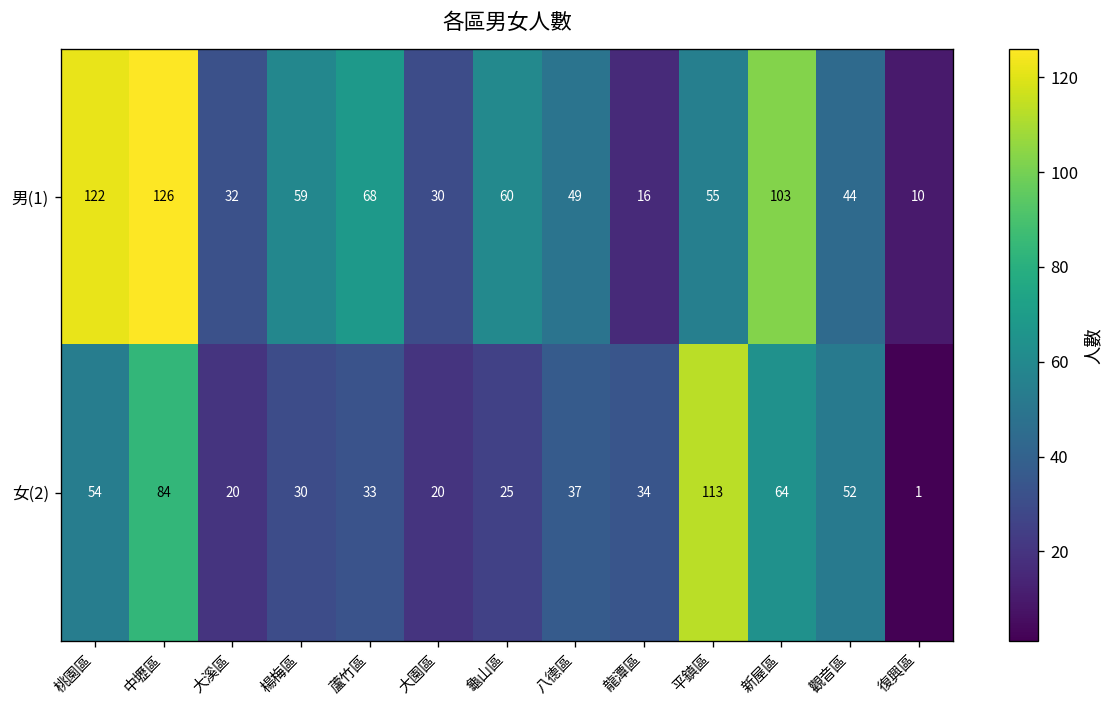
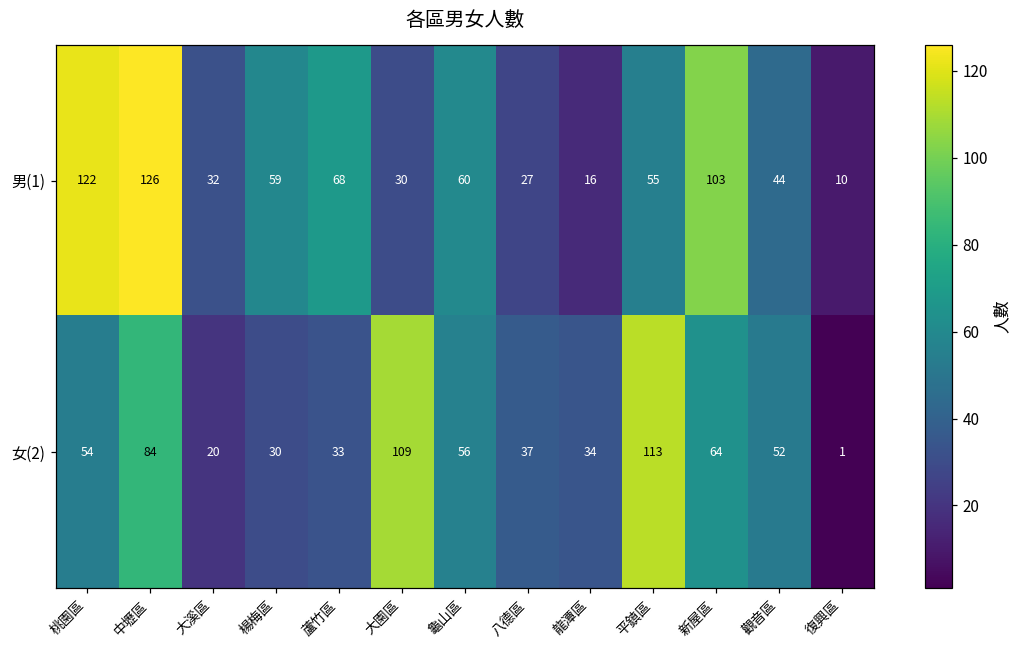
男(1), 八德區: 49 -> 27
女(2), 大園區: 20 -> 109
女(2), 龜山區: 25 -> 56
